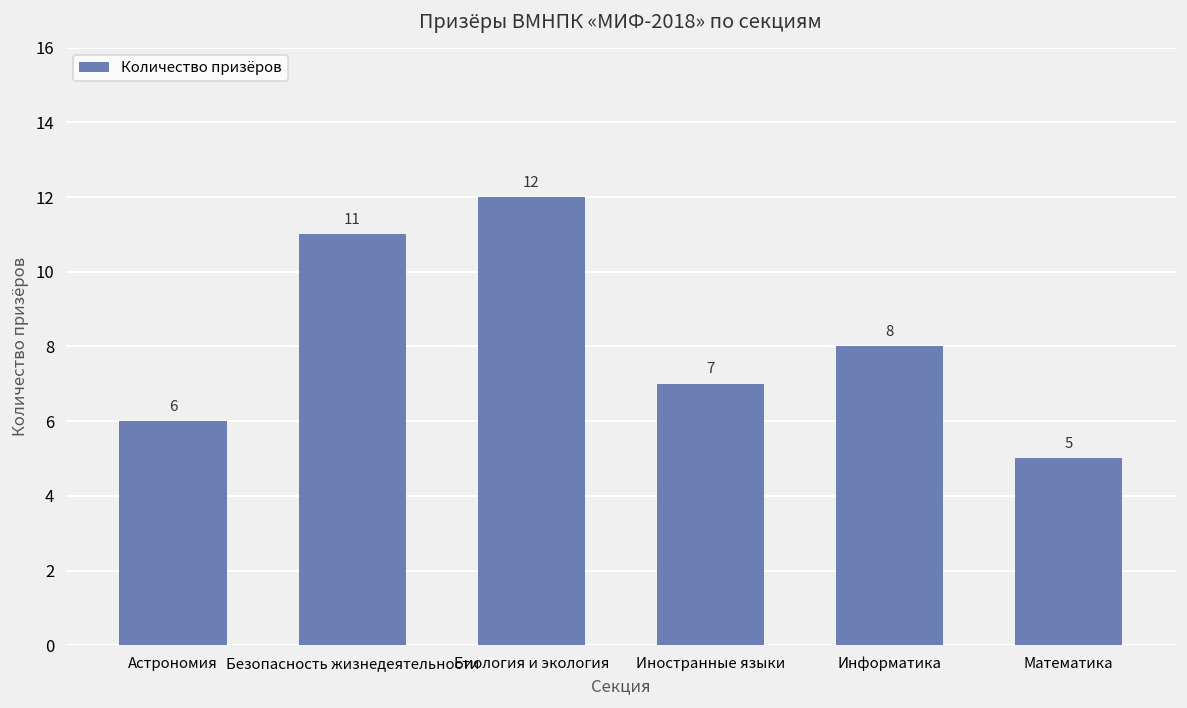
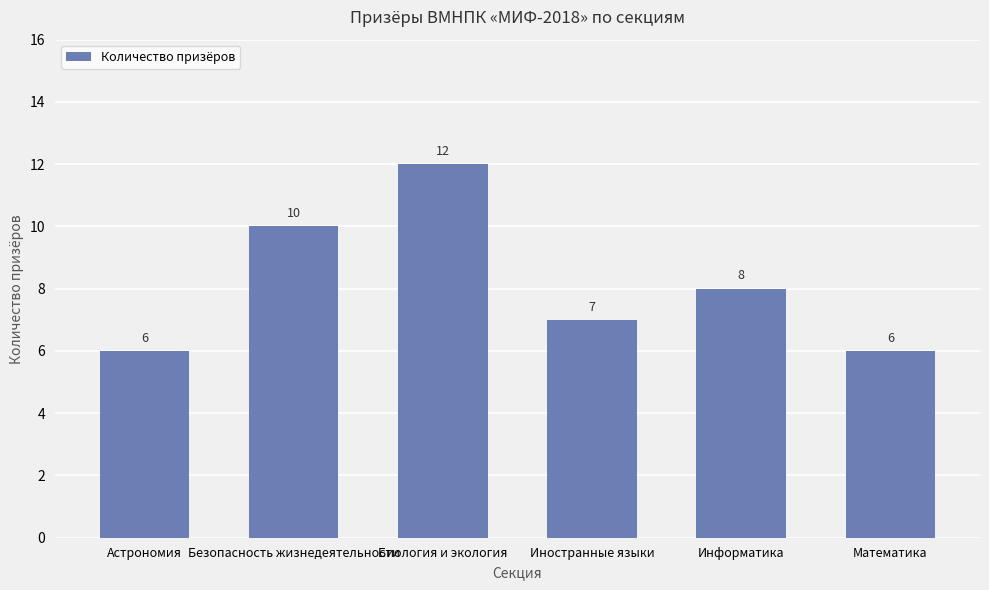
Безопасность жизнедеятельности: 11 -> 10
Математика: 5 -> 6
